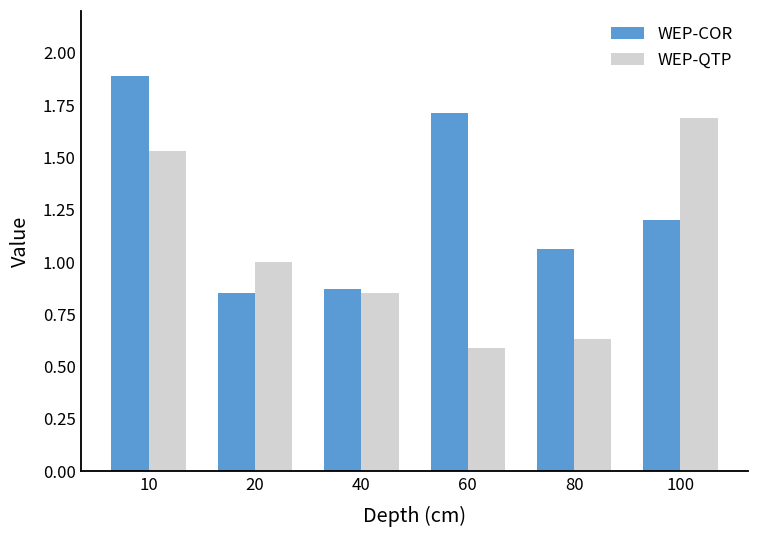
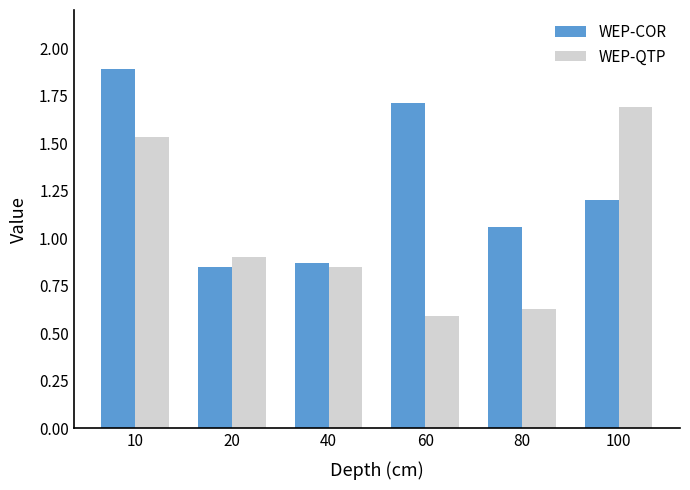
WEP-QTP, 20: 1.0 -> 0.9
